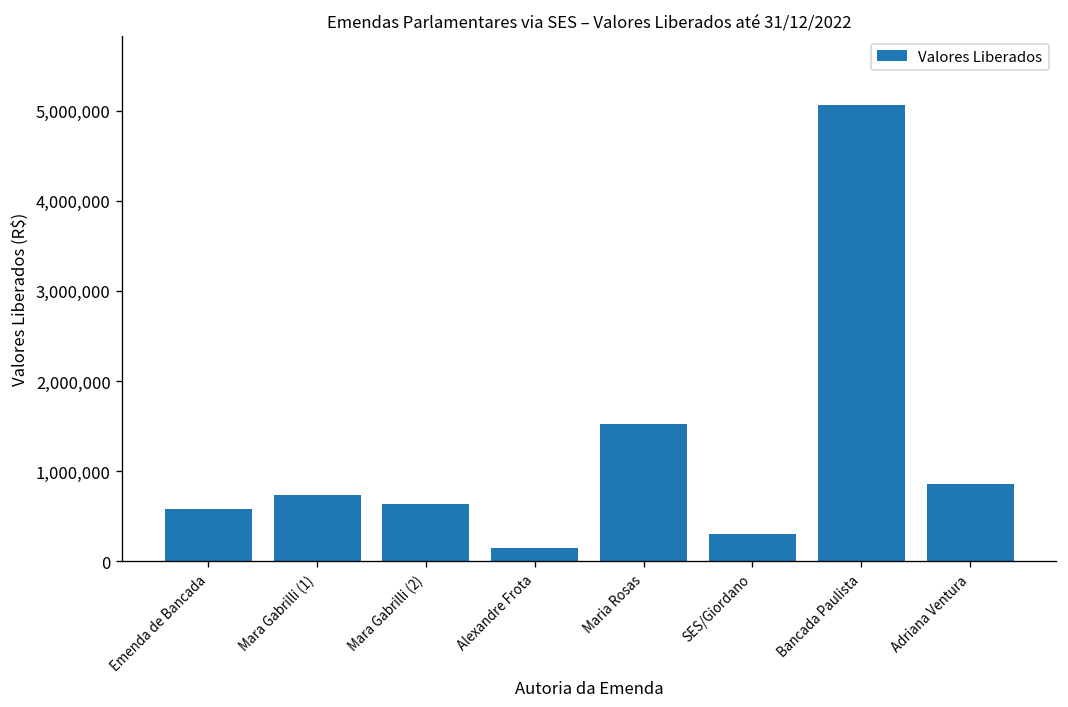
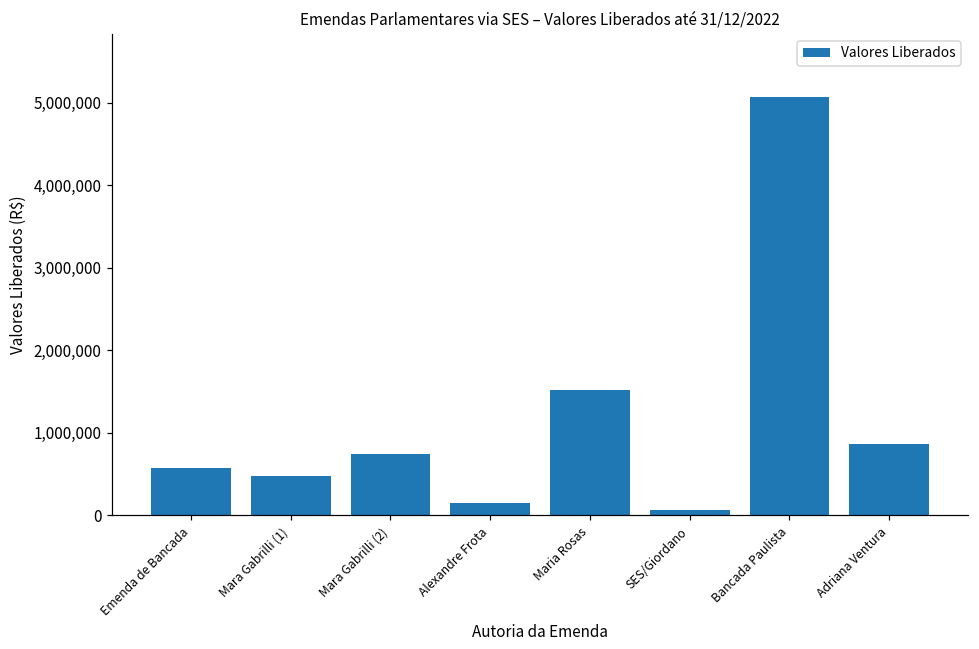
Mara Gabrilli (1): 700,000 -> 500,000
Mara Gabrilli (2): 600,000 -> 700,000
SES/Giordano: 300,000 -> 100,000
